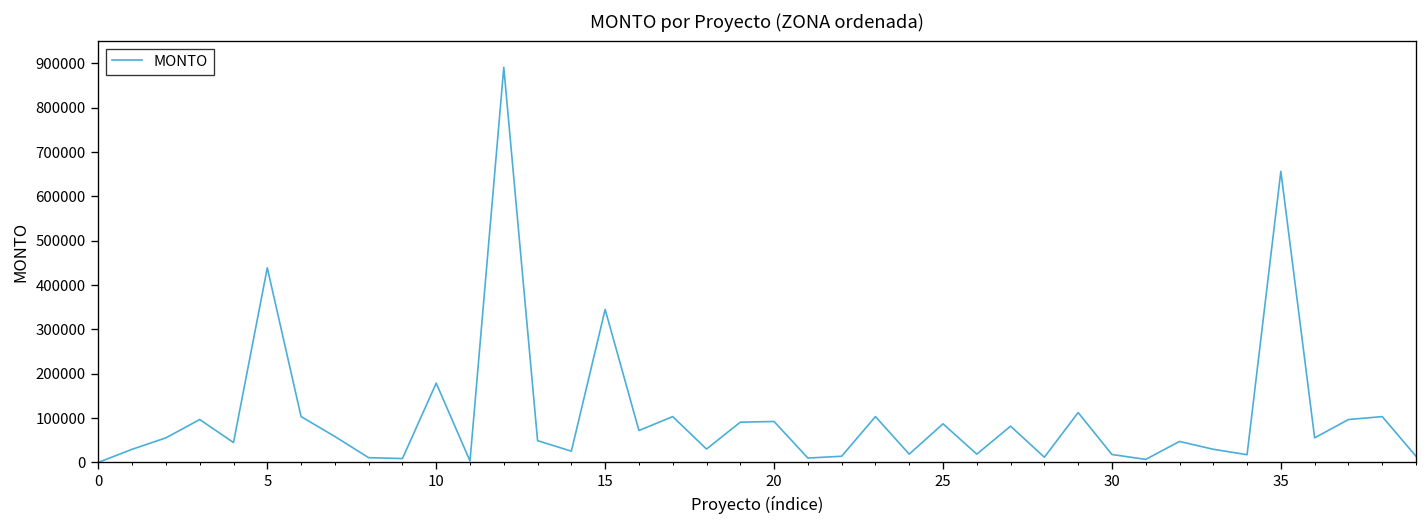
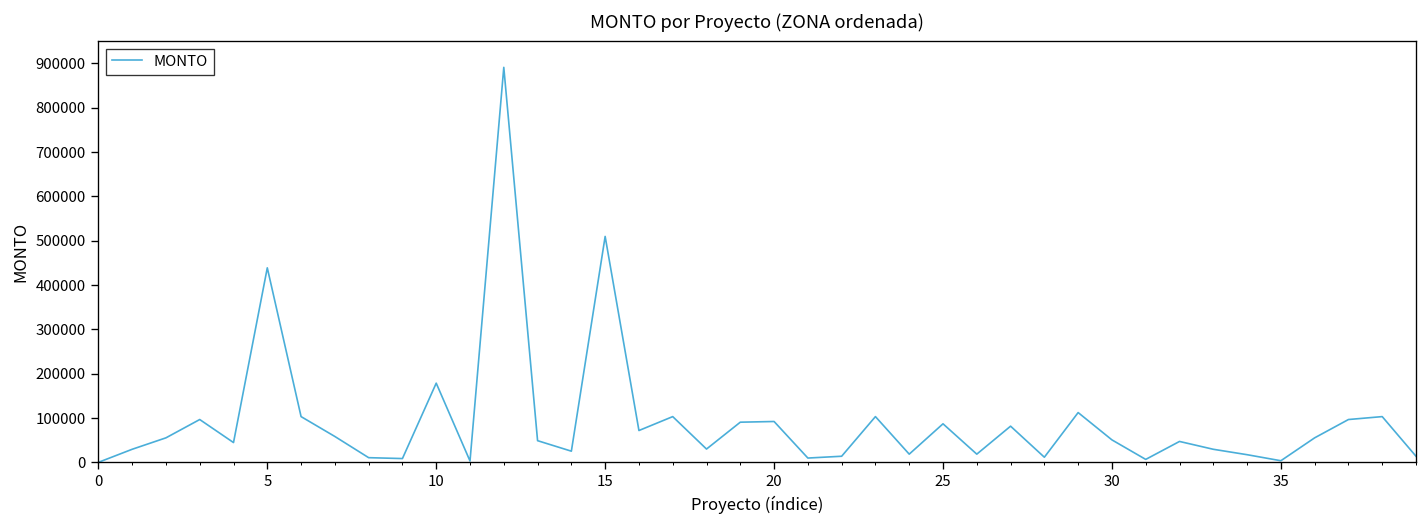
15: 340000 -> 510000
30: 20000 -> 50000
35: 660000 -> 0
